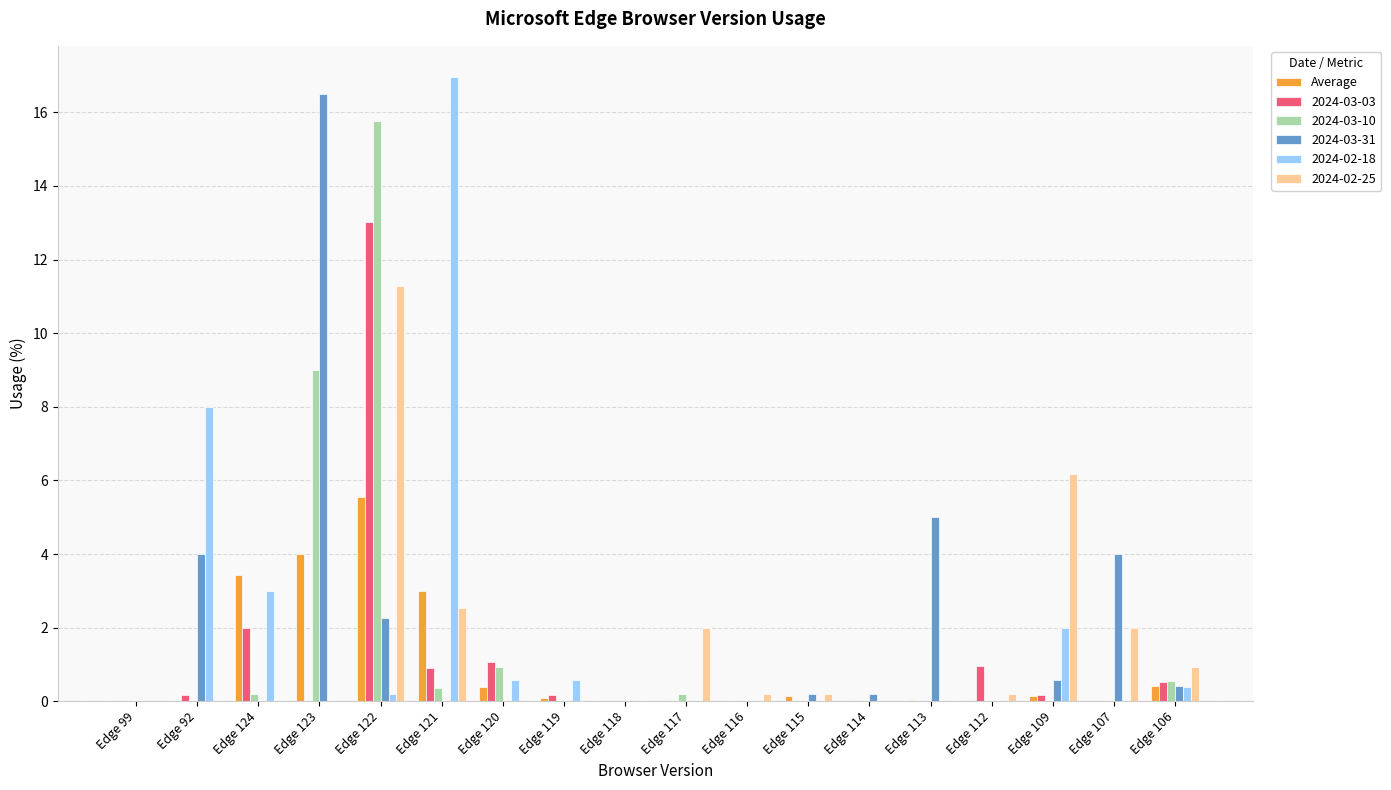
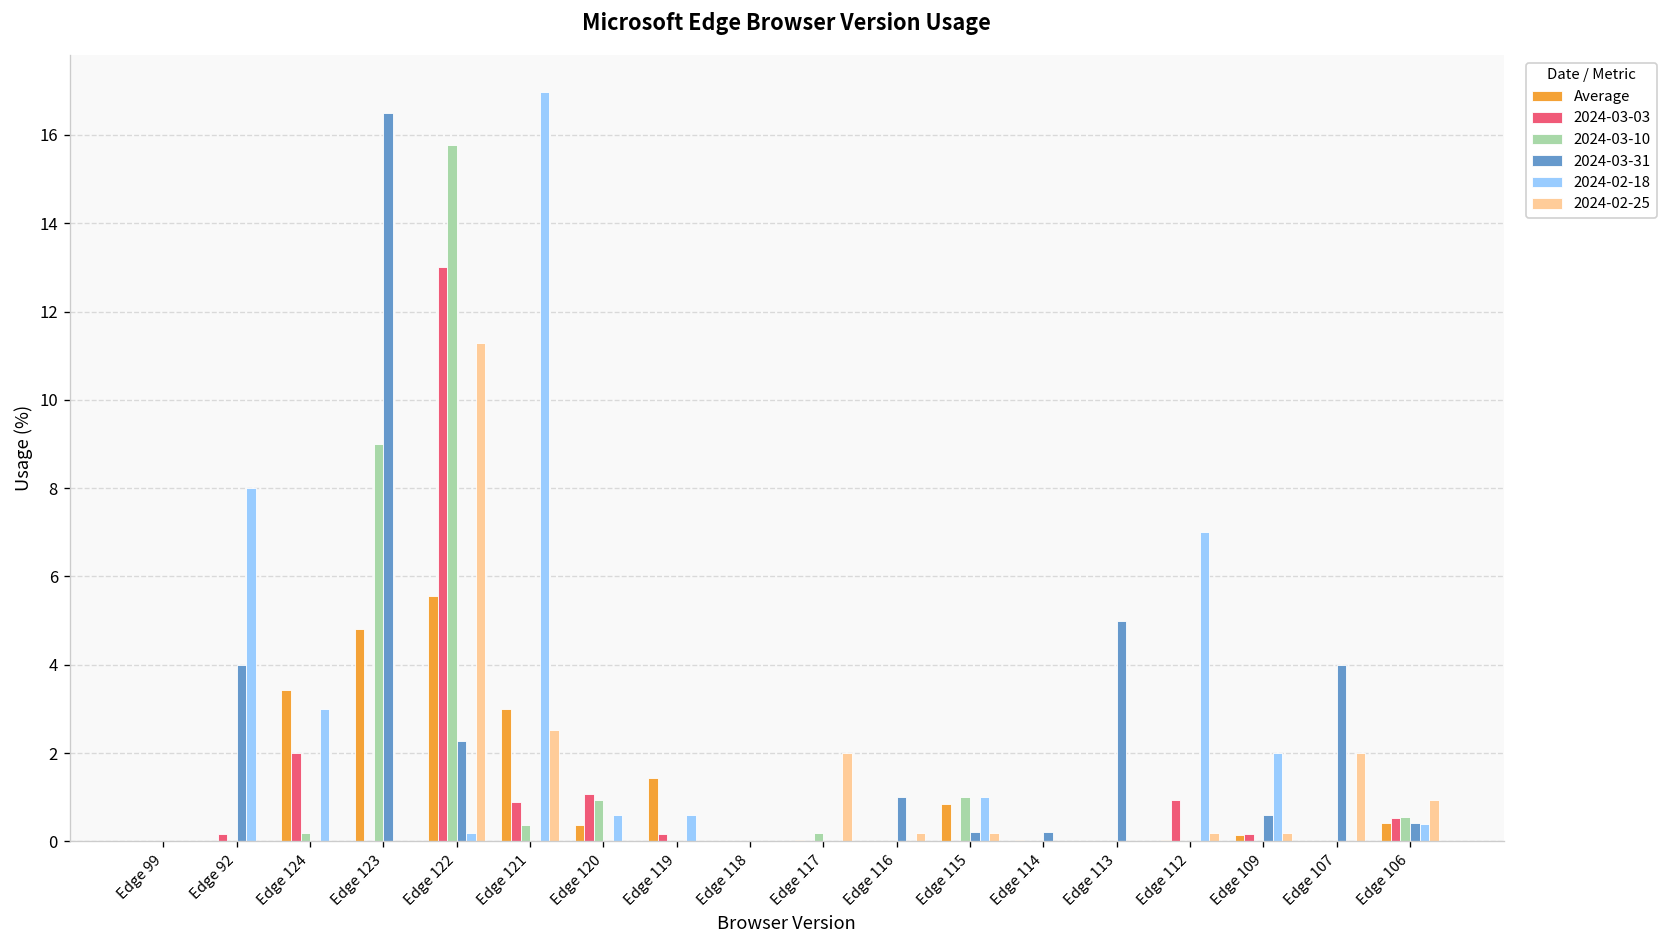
Average, Edge 123: 4.0 -> 4.8
Average, Edge 119: 0.1 -> 1.4
2024-03-31, Edge 116: 0 -> 1
Average, Edge 115: 0.1 -> 0.8
2024-03-10, Edge 115: 0 -> 1
2024-02-18, Edge 115: 0 -> 1
2024-02-18, Edge 112: 0 -> 7
2024-02-25, Edge 109: 6.2 -> 0.2
